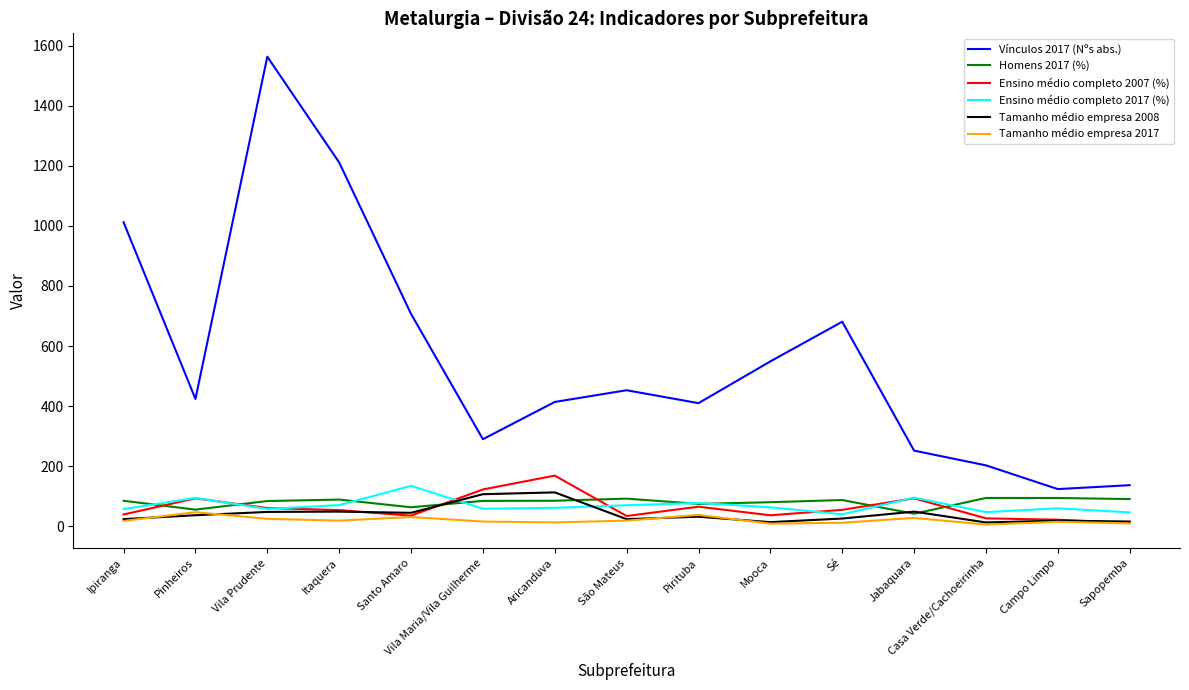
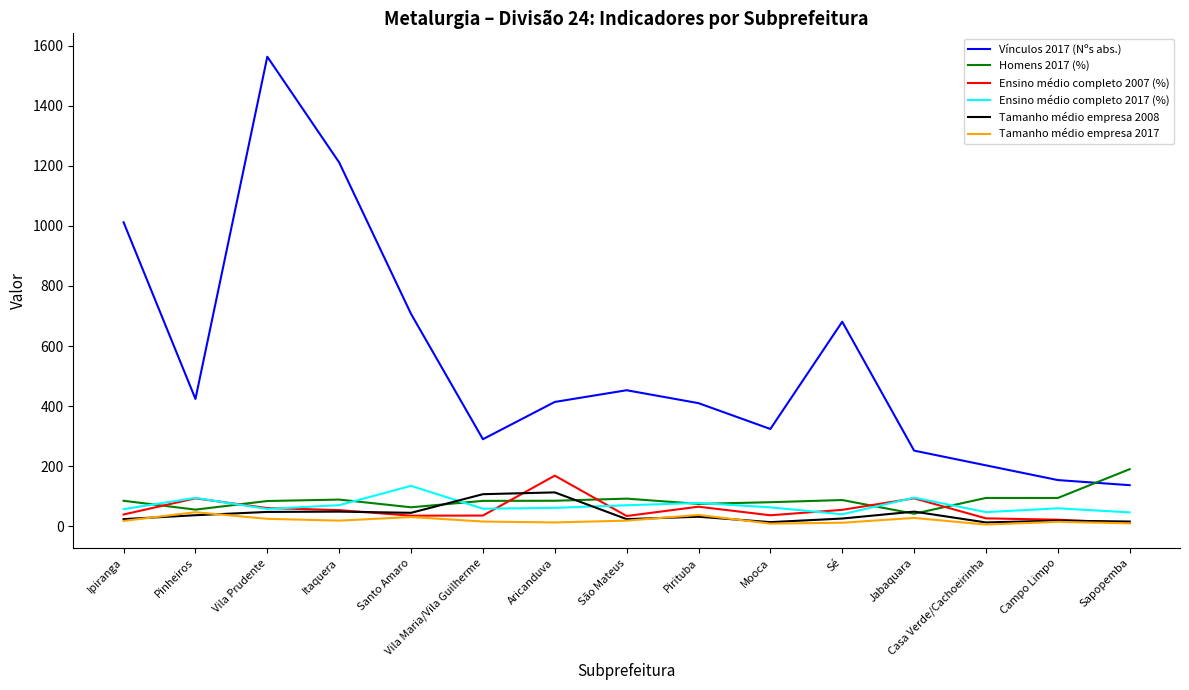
Ensino médio completo 2007 (%), Vila Maria/Vila Guilherme: 120 -> 40
Vínculos 2017 (Nºs abs.), Mooca: 550 -> 320
Vínculos 2017 (Nºs abs.), Campo Limpo: 120 -> 150
Homens 2017 (%), Sapopemba: 90 -> 190
